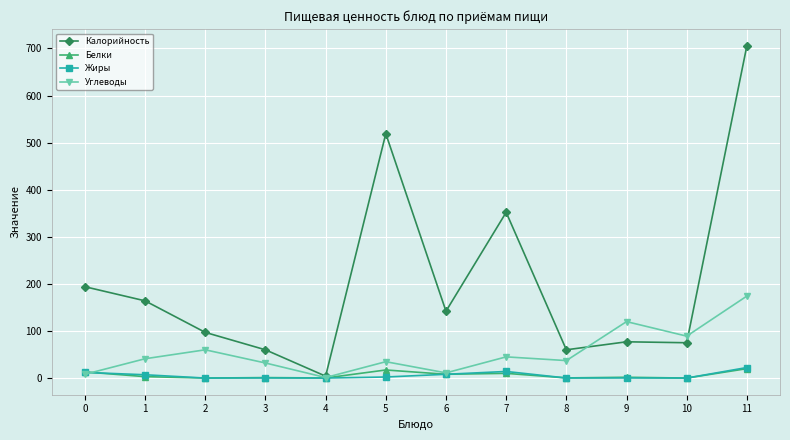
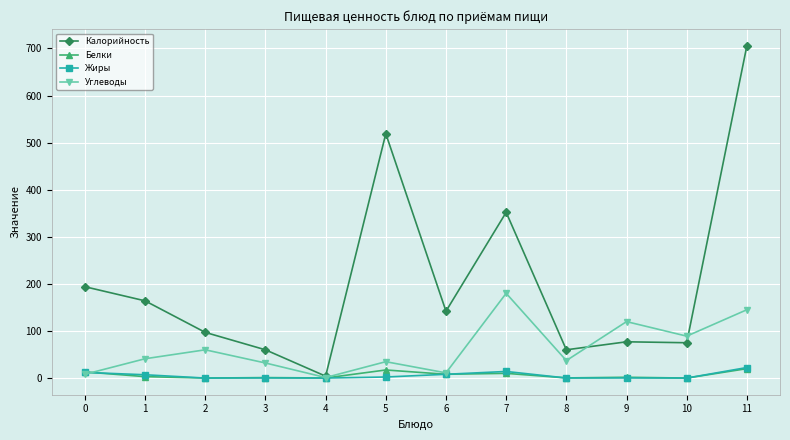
Углеводы, 7: 50 -> 180
Углеводы, 11: 170 -> 150
